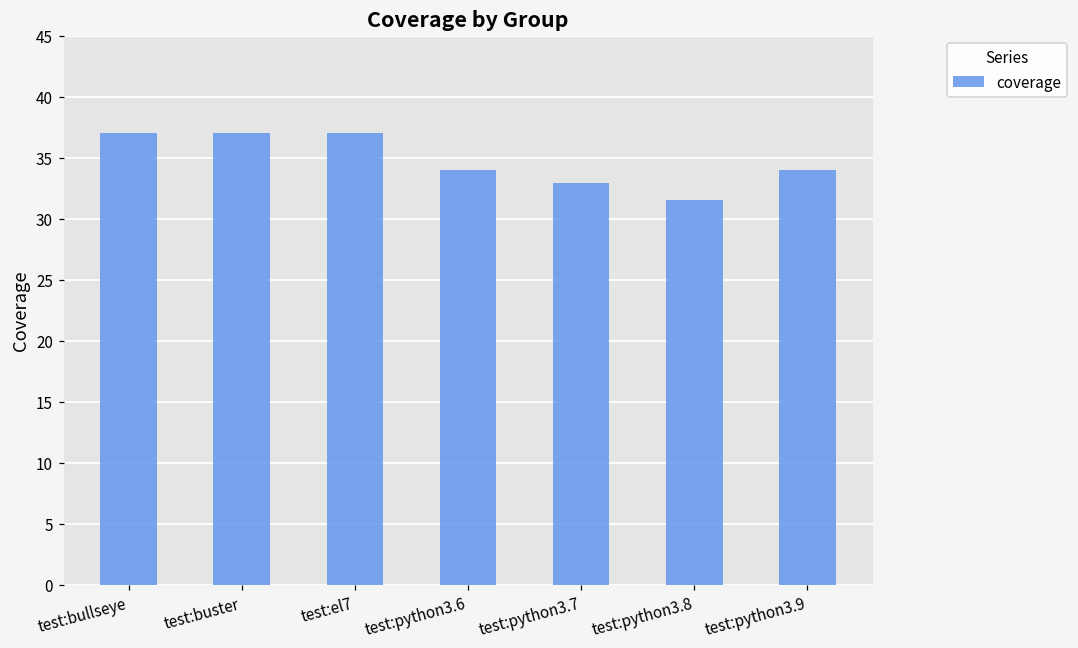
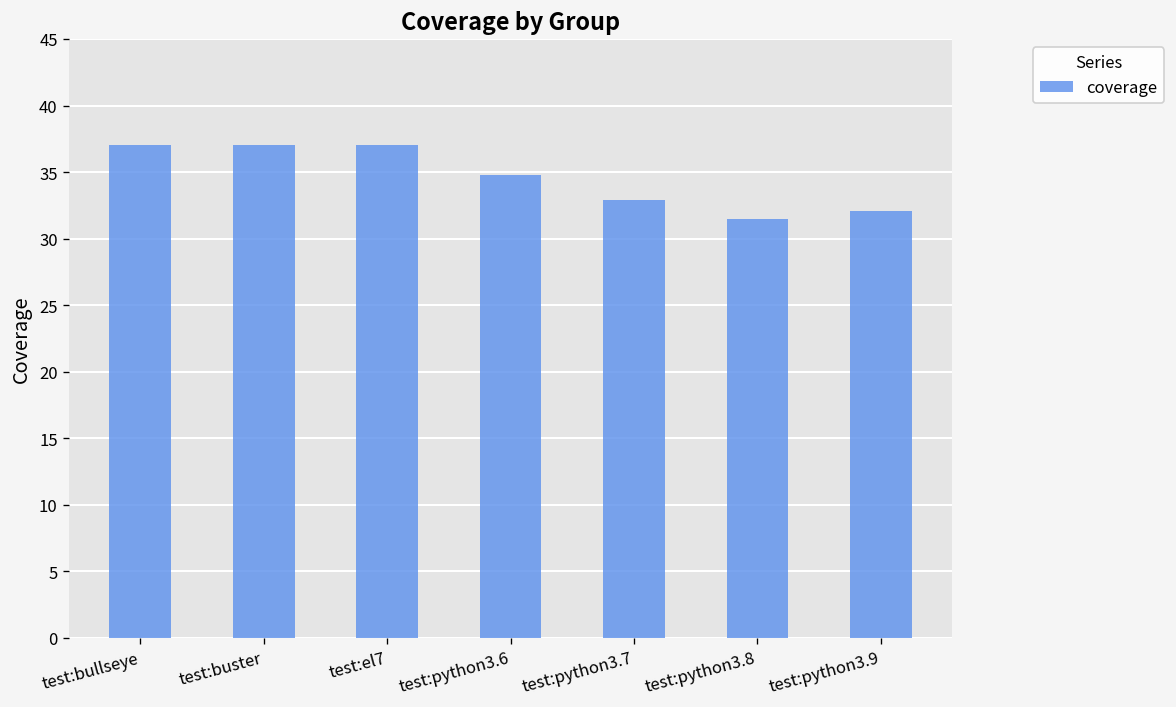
test:python3.6: 34.0 -> 34.8
test:python3.9: 34.0 -> 32.1
